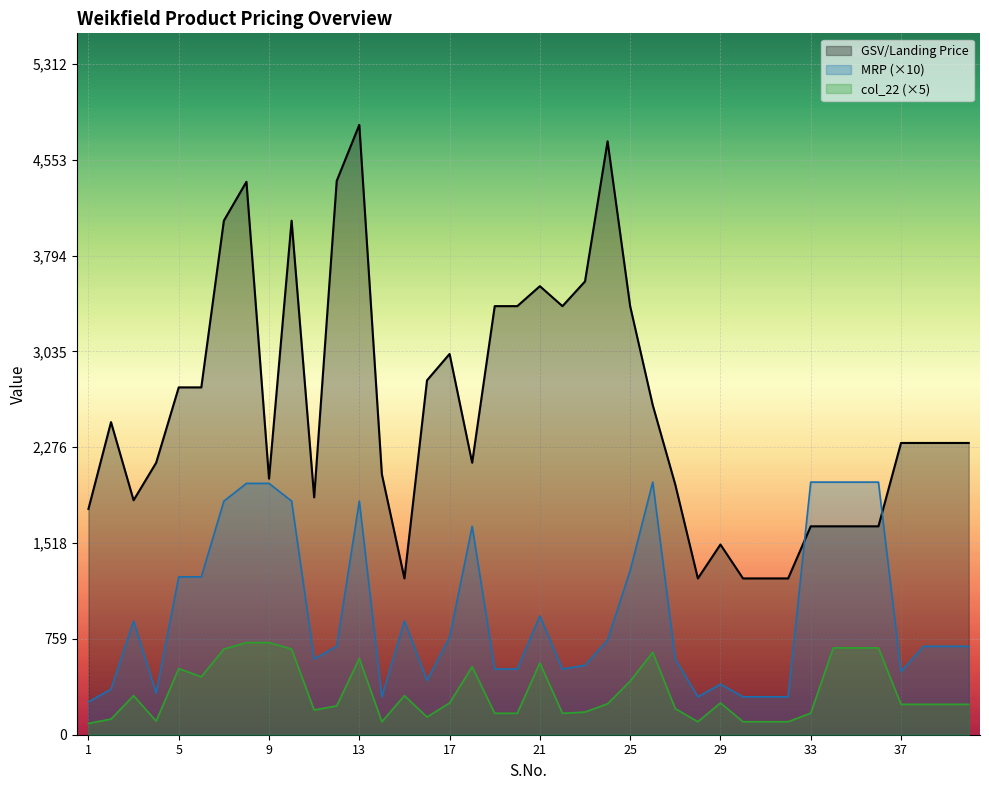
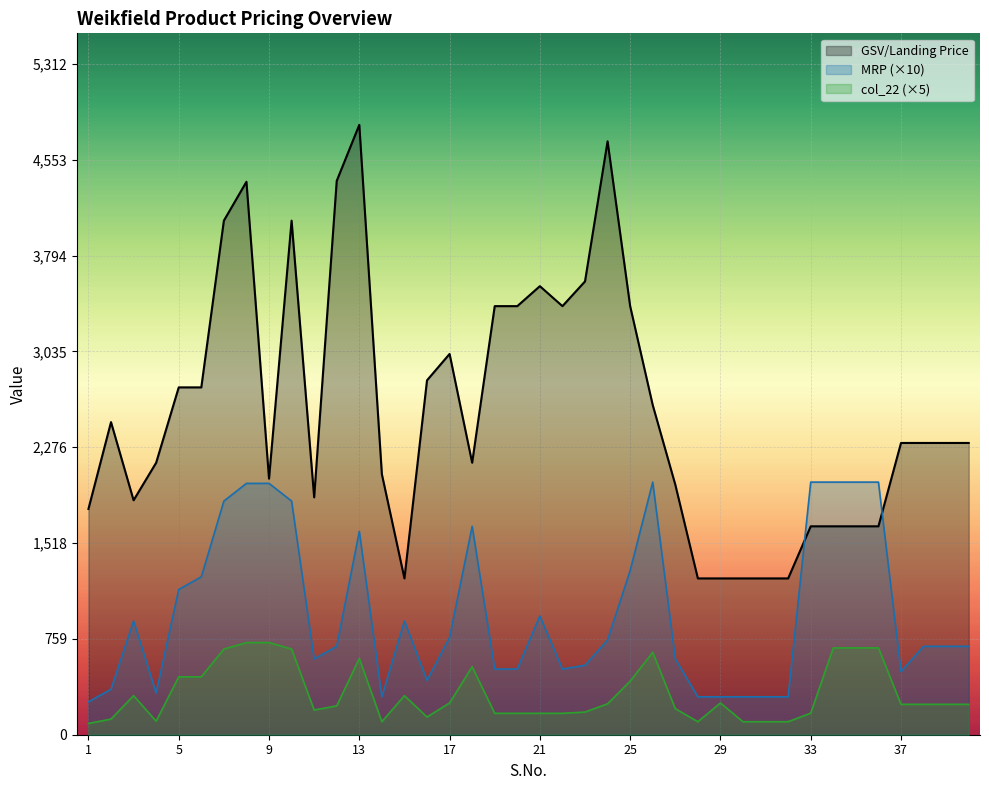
MRP (×10), 5: 1,250 -> 1,150
col_22 (×5), 5: 520 -> 460
MRP (×10), 13: 1,850 -> 1,610
col_22 (×5), 21: 570 -> 170
GSV/Landing Price, 29: 1,510 -> 1,240
MRP (×10), 29: 400 -> 300
